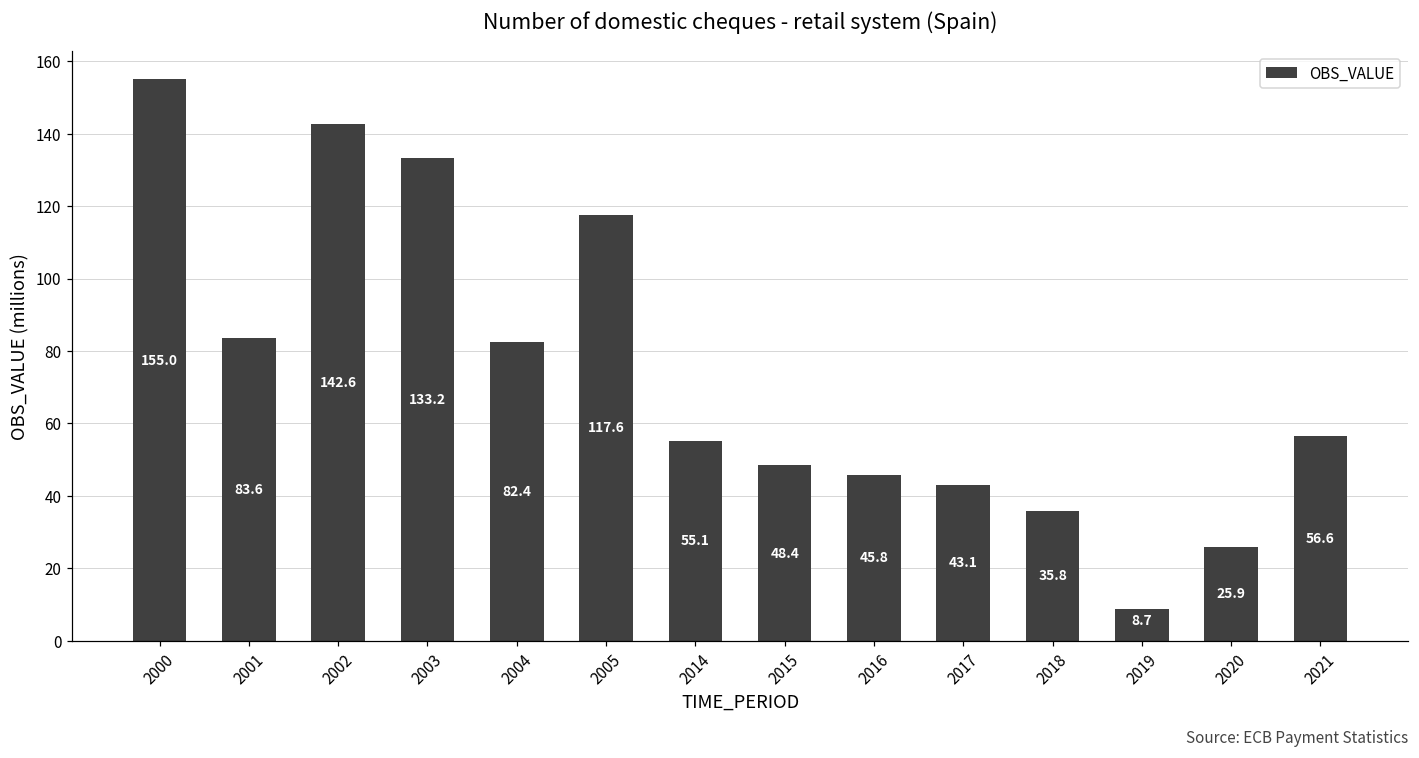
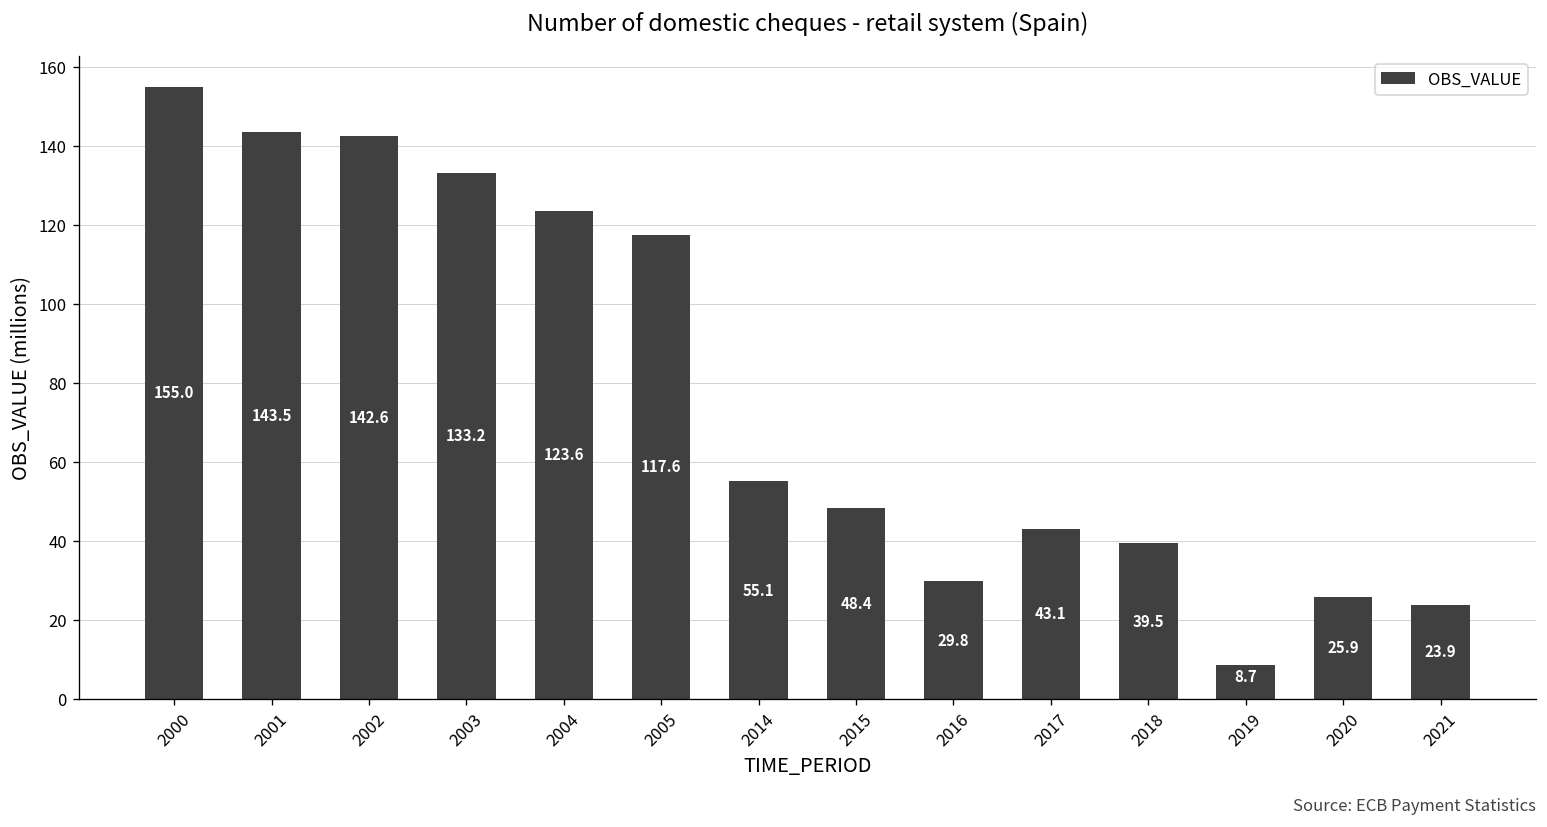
2001: 83.6 -> 143.5
2004: 82.4 -> 123.6
2016: 45.8 -> 29.8
2018: 35.8 -> 39.5
2021: 56.6 -> 23.9
